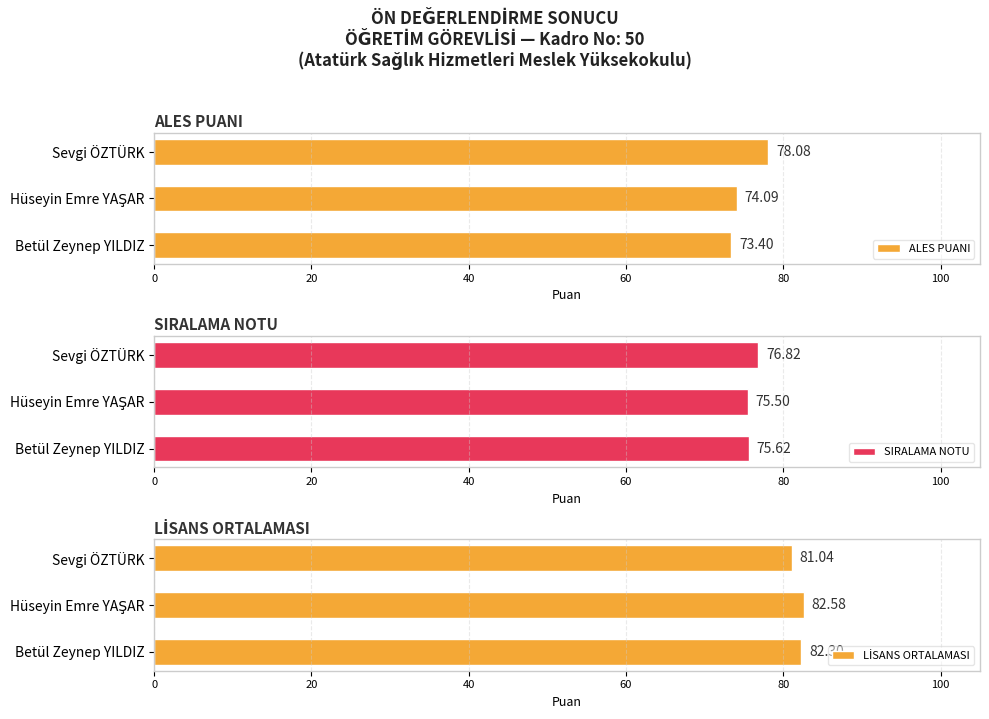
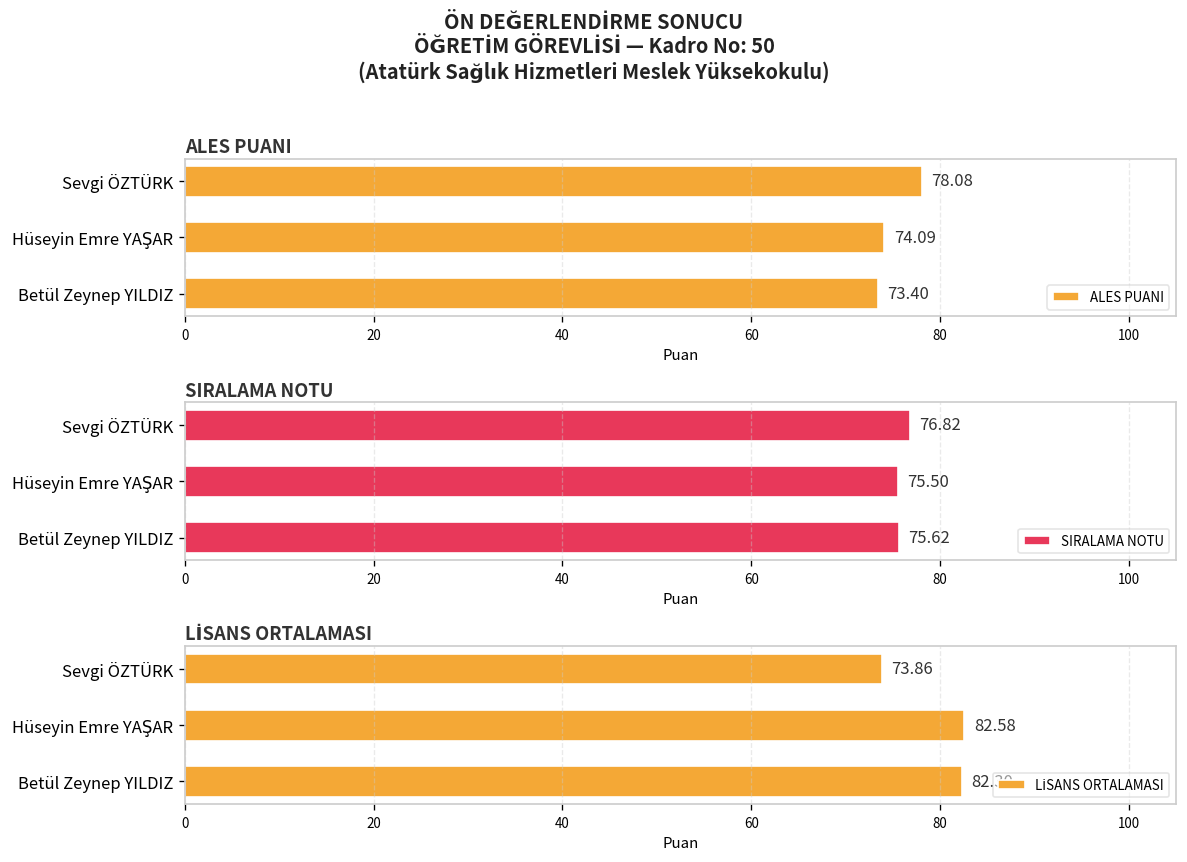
LİSANS ORTALAMASI, Sevgi ÖZTÜRK: 81.04 -> 73.86
